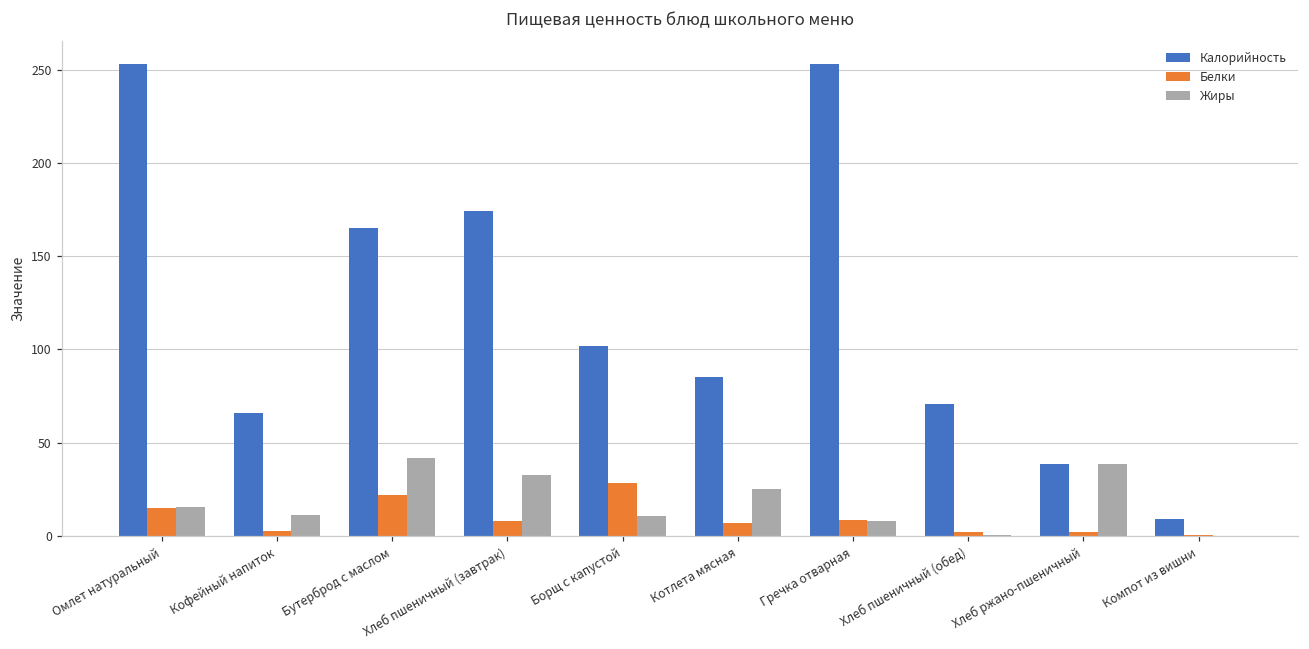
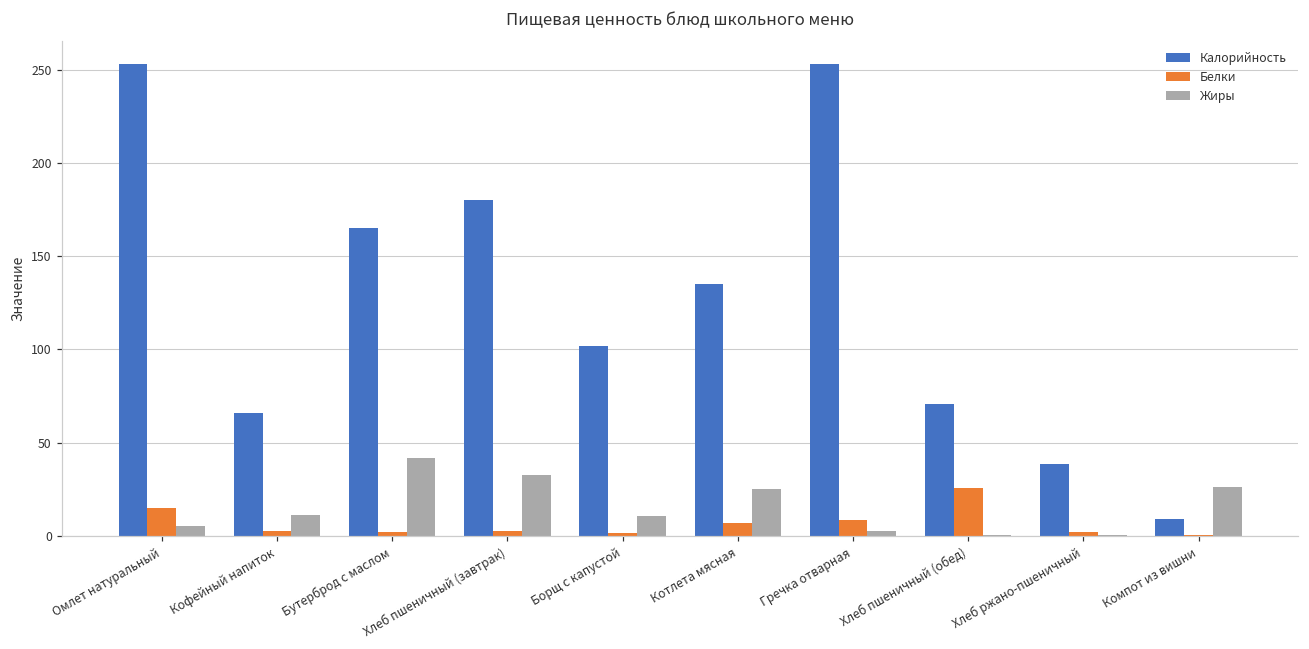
Жиры, Омлет натуральный: 16 -> 5
Белки, Бутерброд с маслом: 22 -> 2
Калорийность, Хлеб пшеничный (завтрак): 174 -> 180
Белки, Хлеб пшеничный (завтрак): 8 -> 3
Белки, Борщ с капустой: 29 -> 2
Калорийность, Котлета мясная: 85 -> 135
Жиры, Гречка отварная: 8 -> 3
Белки, Хлеб пшеничный (обед): 2 -> 26
Жиры, Хлеб ржано-пшеничный: 38 -> 0
Жиры, Компот из вишни: 0 -> 26
